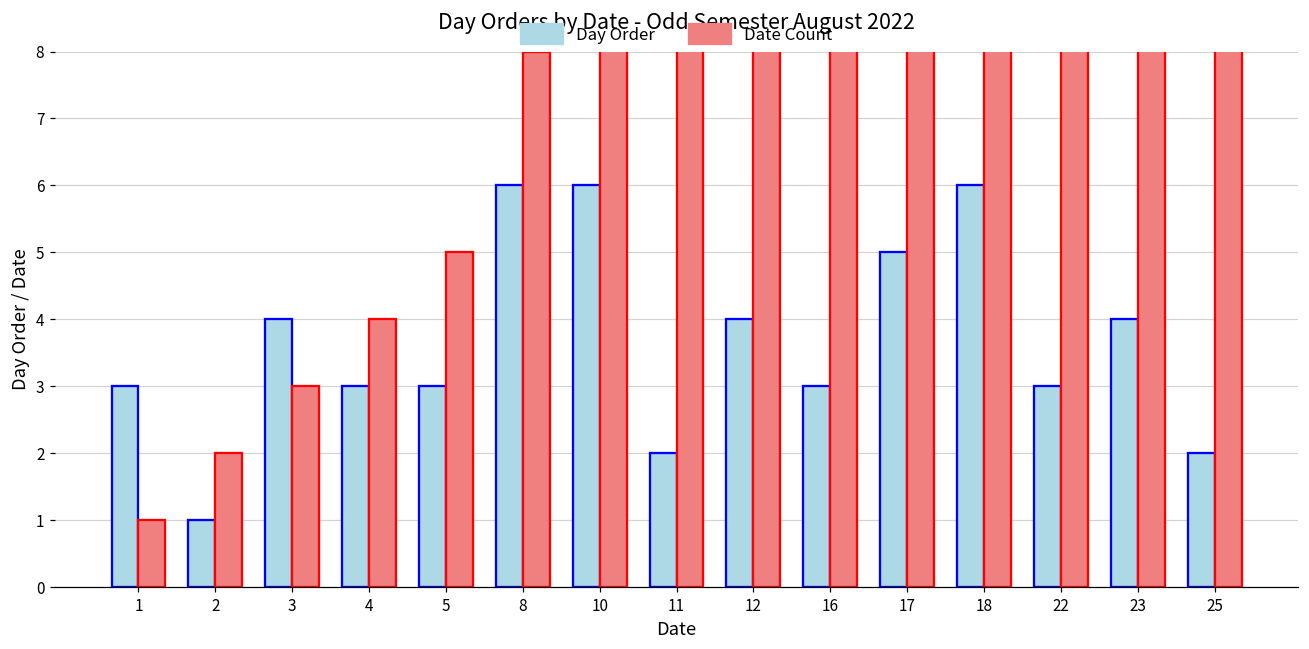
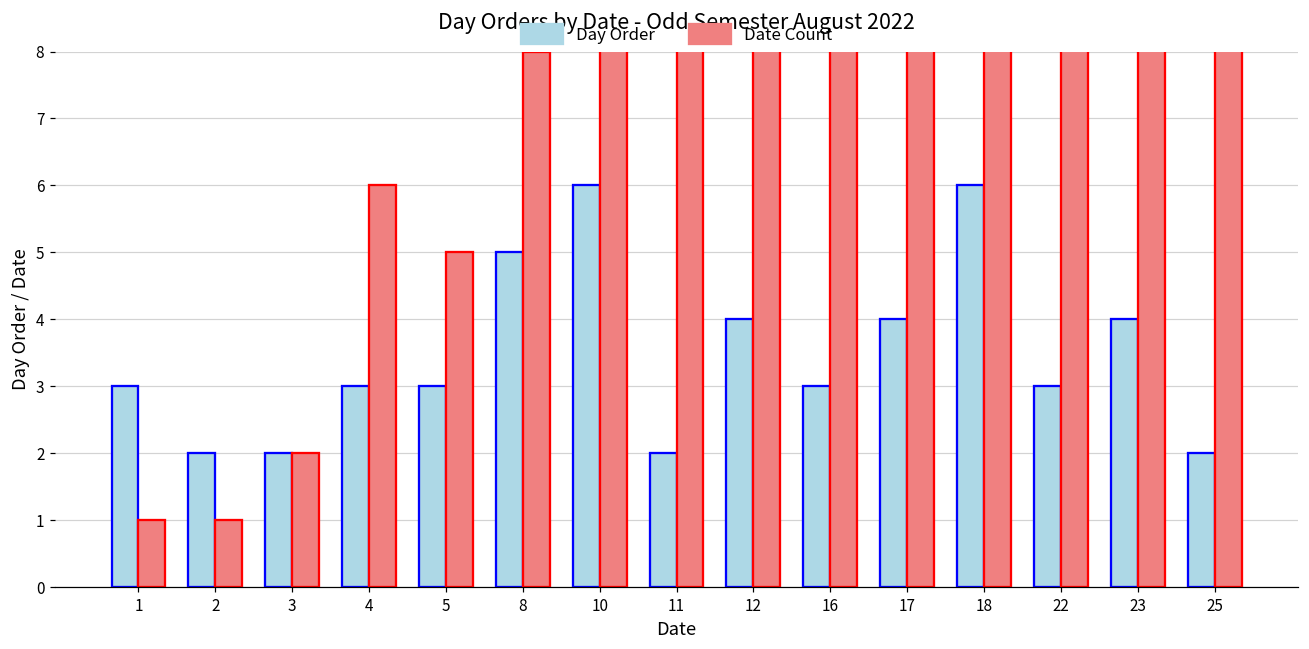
Day Order, 2: 1 -> 2
Date Count, 2: 2 -> 1
Day Order, 3: 4 -> 2
Date Count, 3: 3 -> 2
Date Count, 4: 4 -> 6
Day Order, 8: 6 -> 5
Day Order, 17: 5 -> 4
